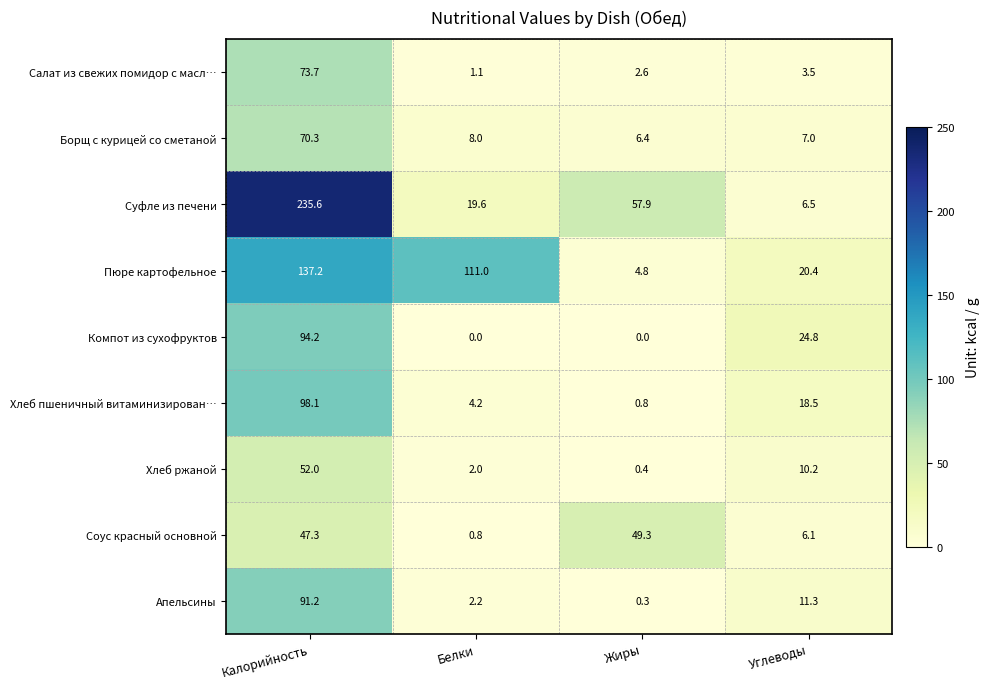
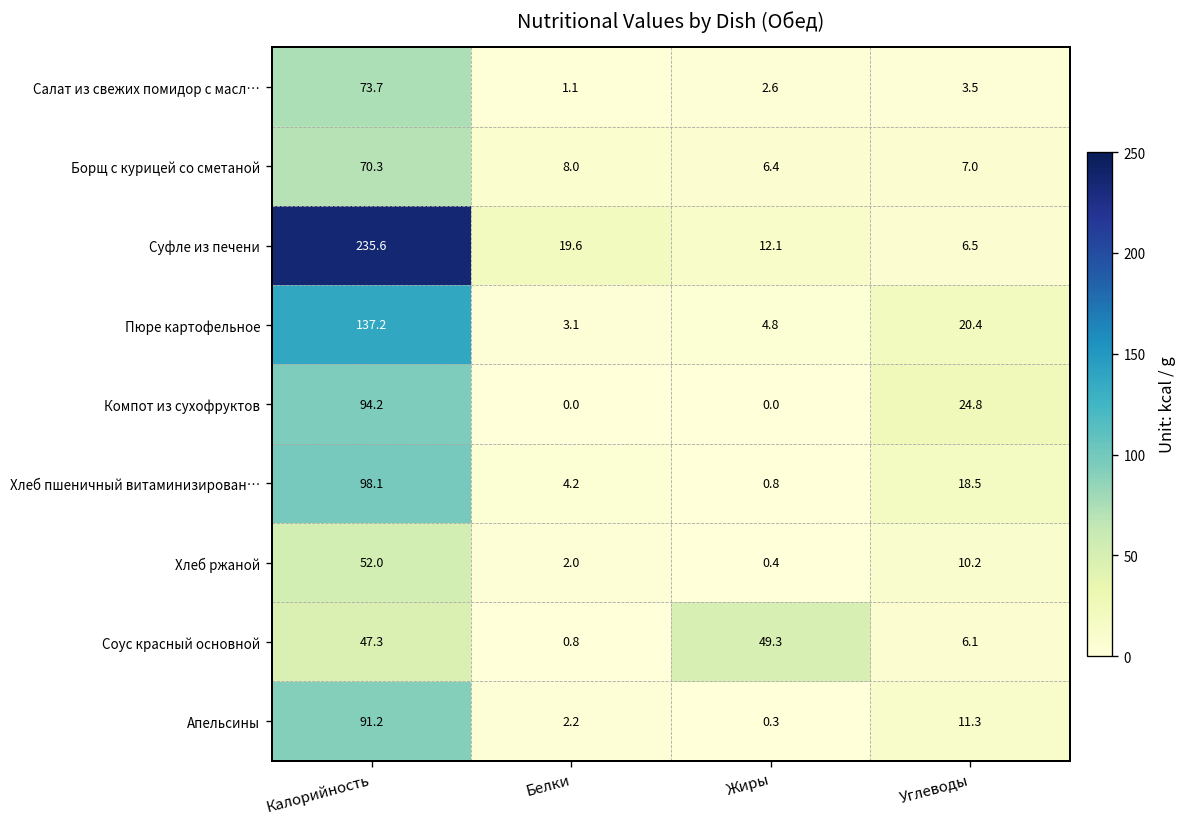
Суфле из печени, Жиры: 57.9 -> 12.1
Пюре картофельное, Белки: 111.0 -> 3.1
